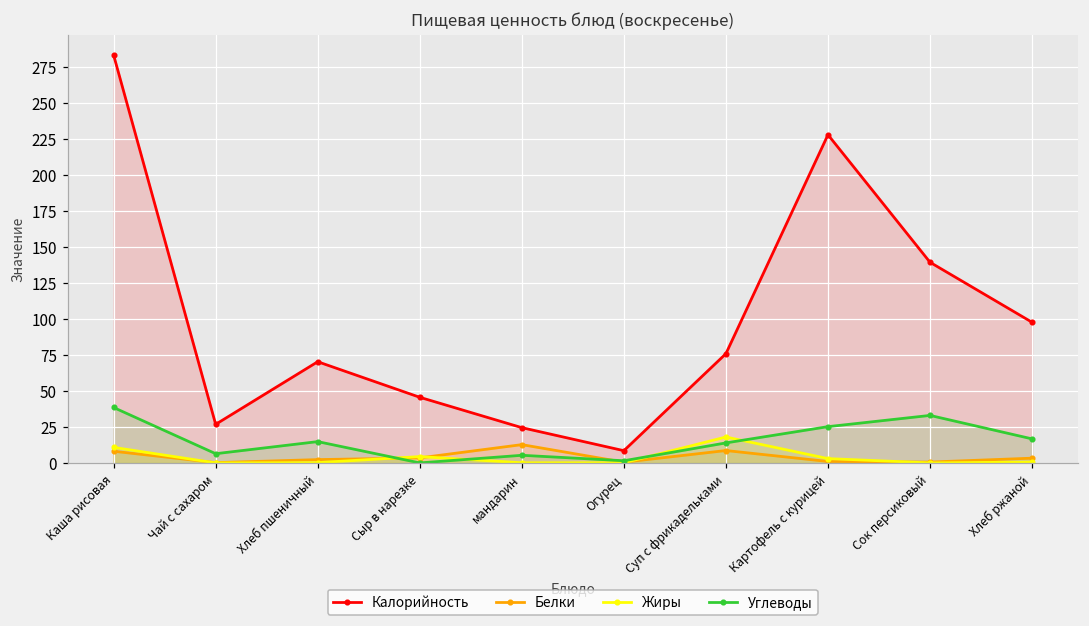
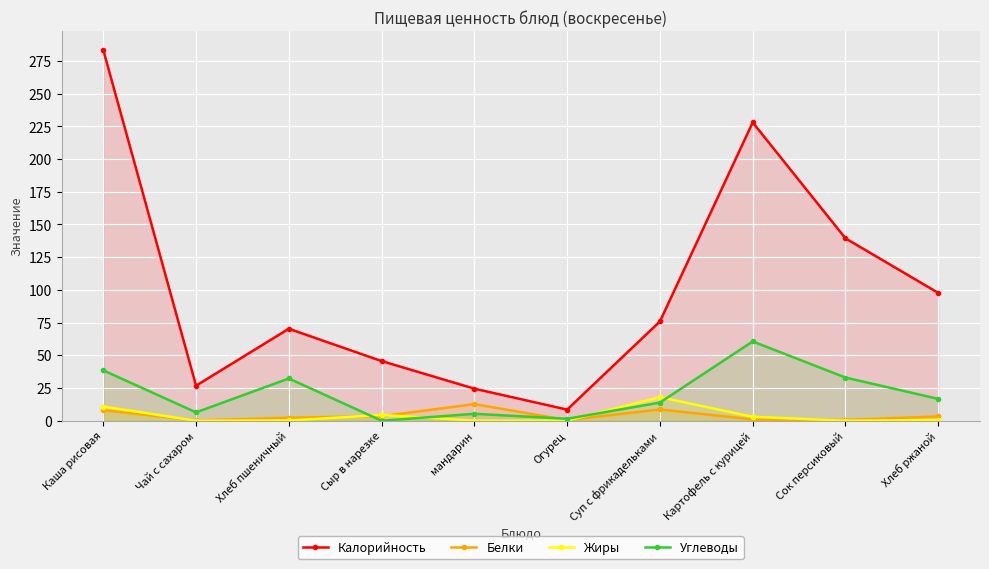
Углеводы, Хлеб пшеничный: 15 -> 32
Углеводы, Картофель с курицей: 25 -> 61
